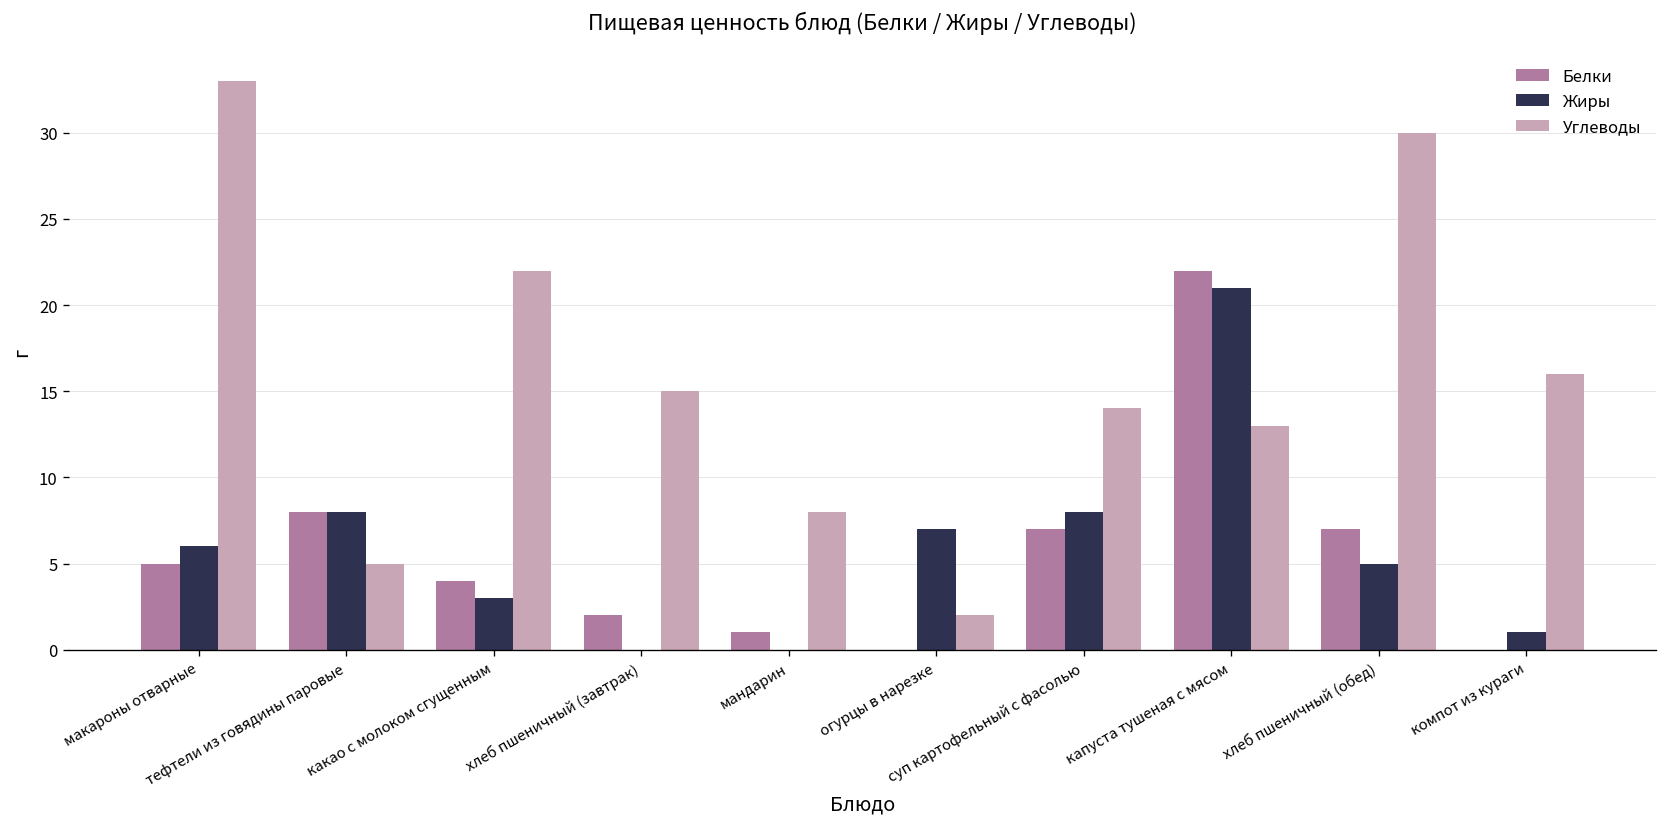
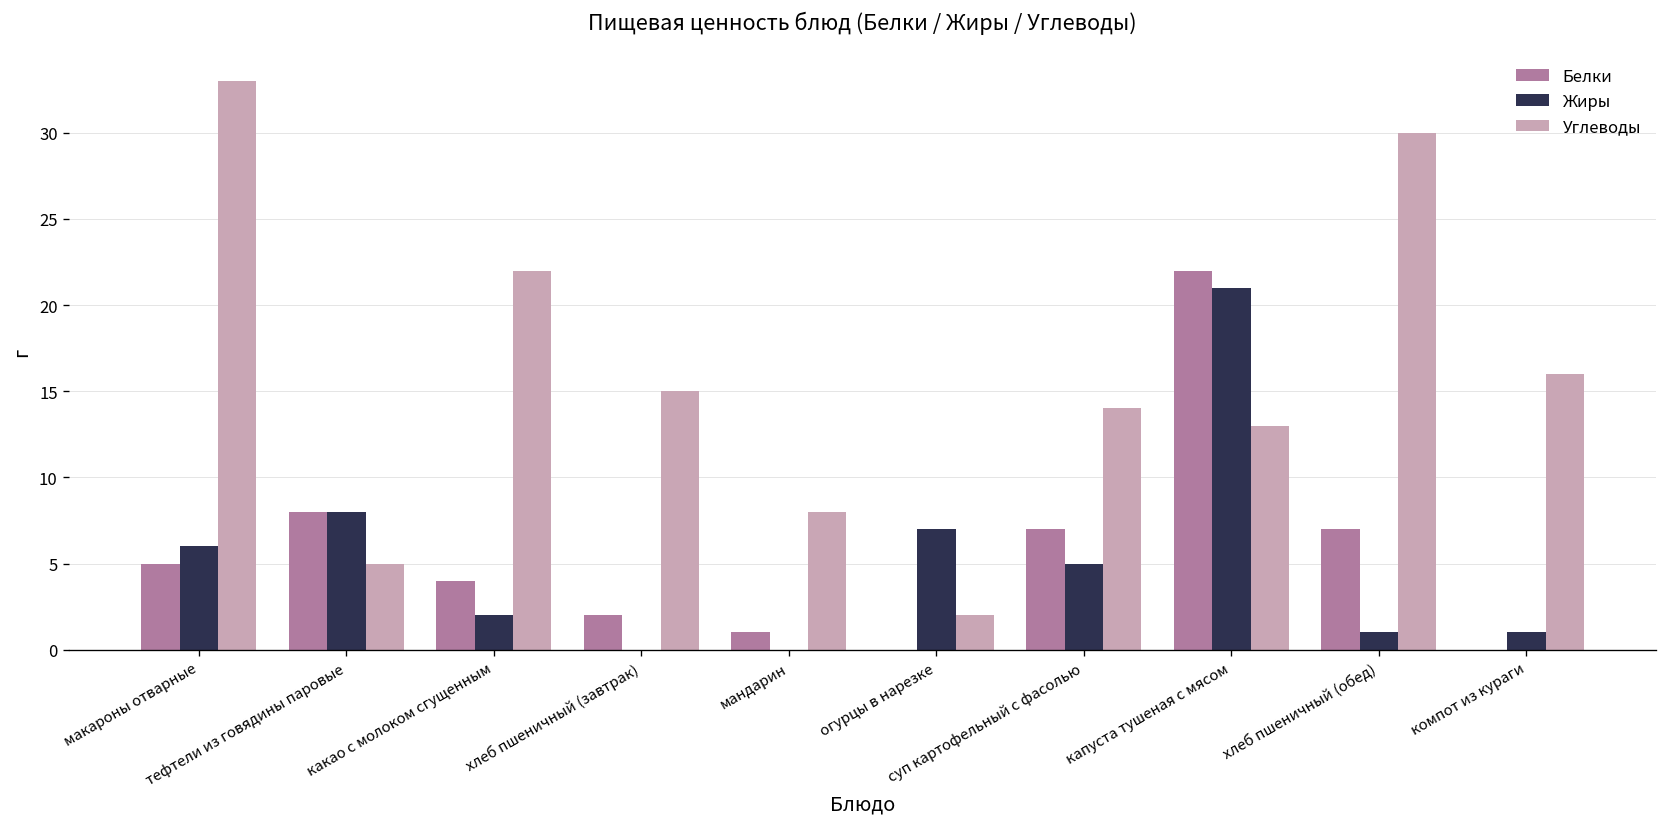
Жиры, какао с молоком сгущенным: 3 -> 2
Жиры, суп картофельный с фасолью: 8 -> 5
Жиры, хлеб пшеничный (обед): 5 -> 1
